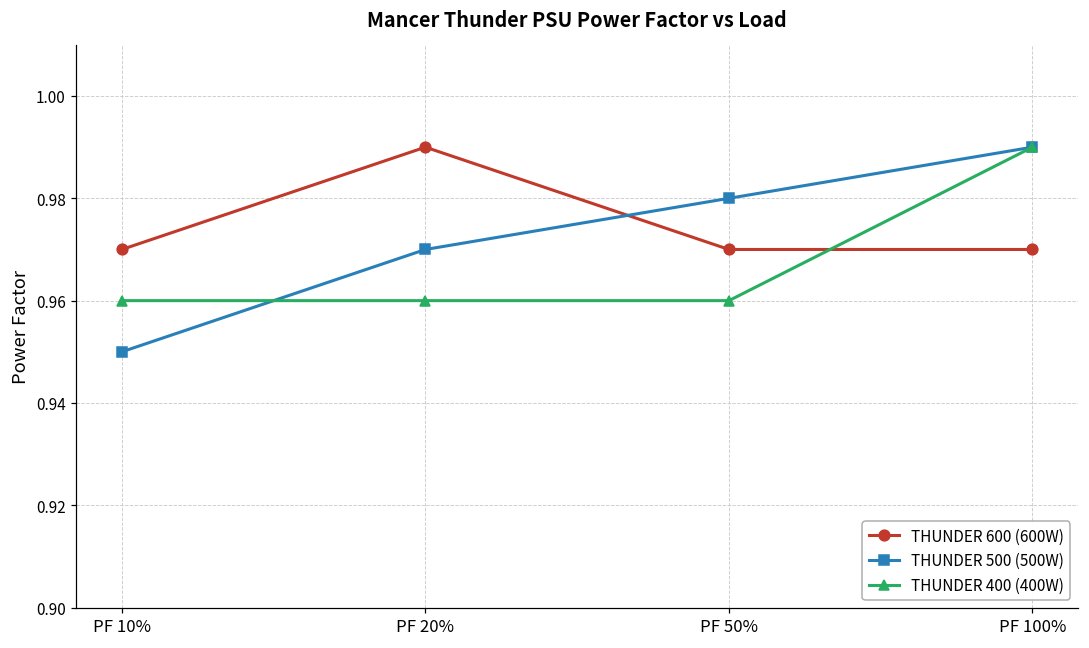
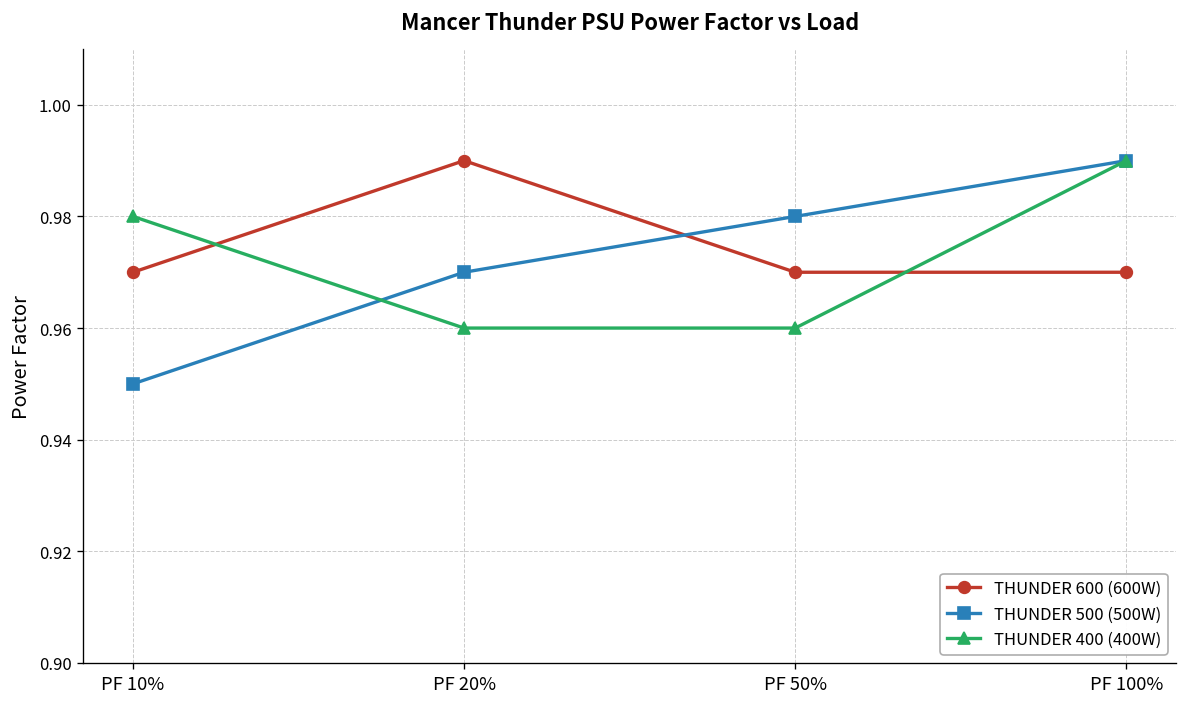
THUNDER 400 (400W), PF 10%: 0.96 -> 0.98
